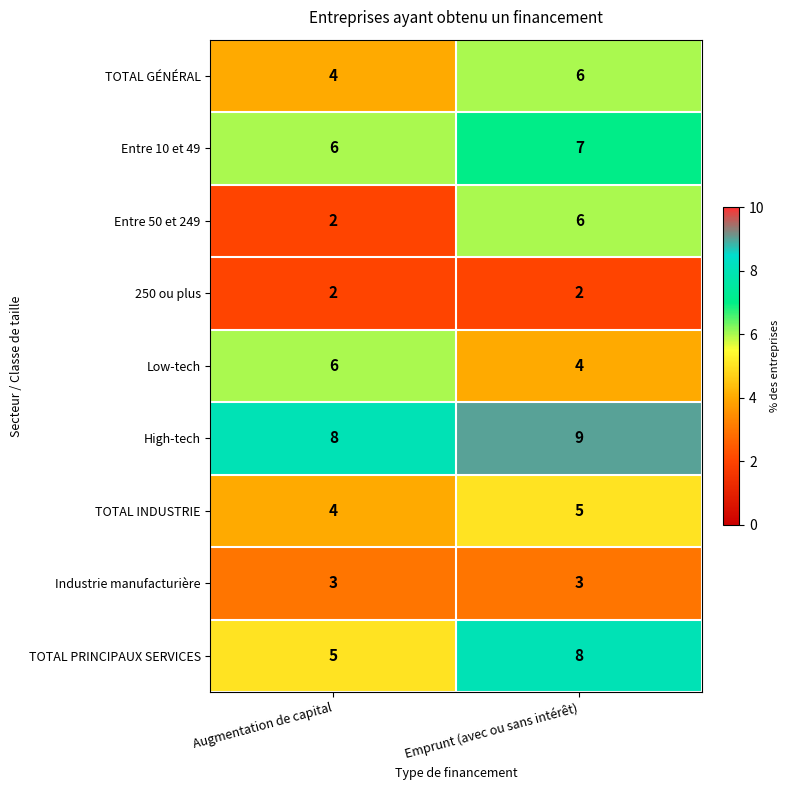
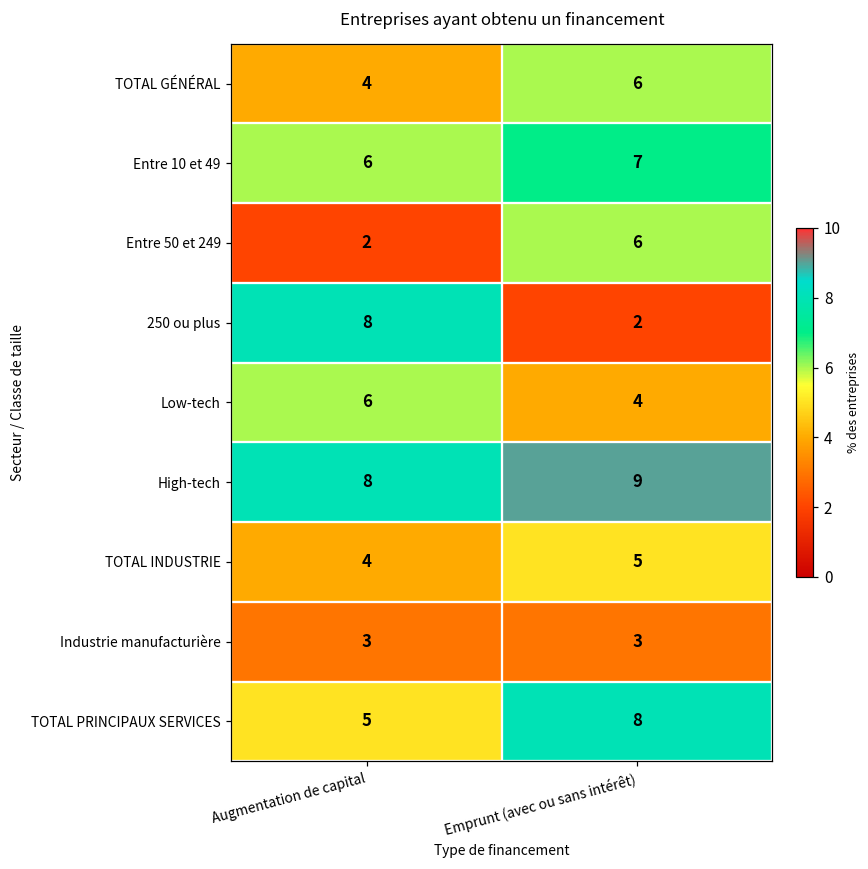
250 ou plus, Augmentation de capital: 2 -> 8
